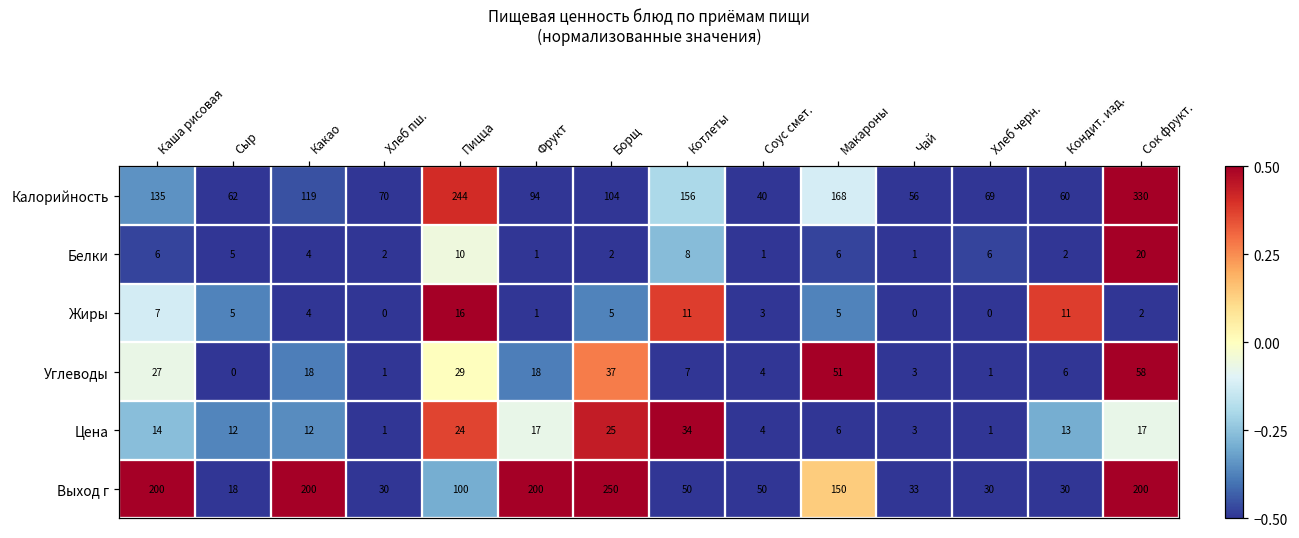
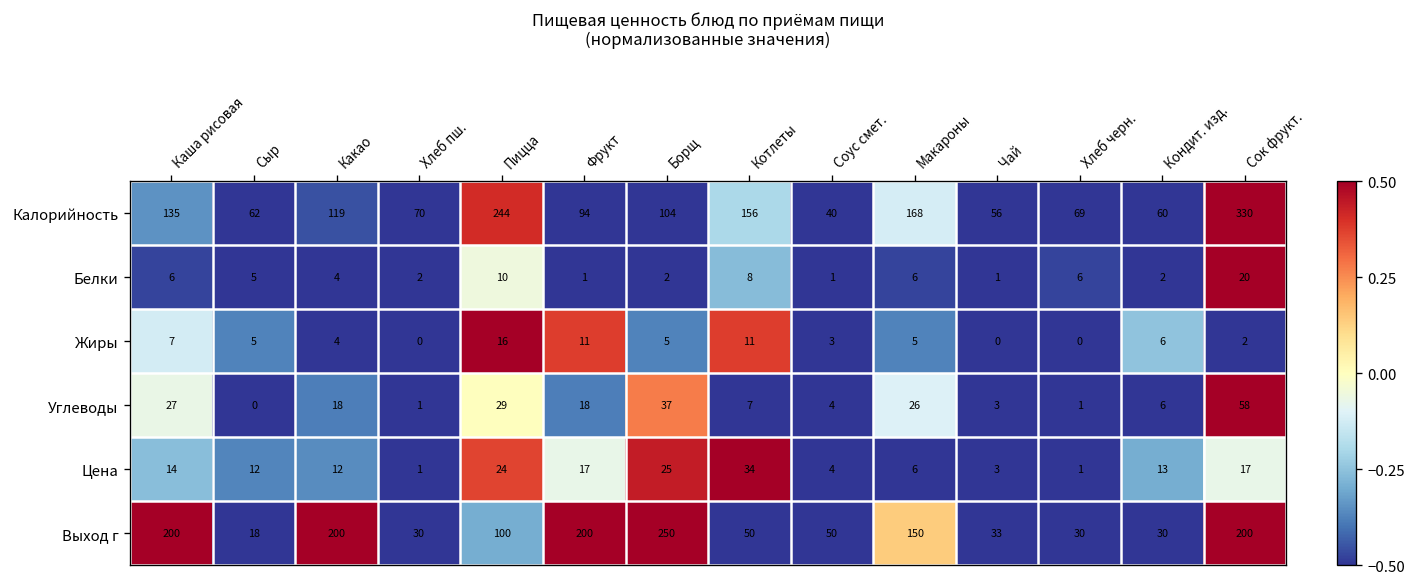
Жиры, Фрукт: 1 -> 11
Жиры, Кондит. изд.: 11 -> 6
Углеводы, Макароны: 51 -> 26
